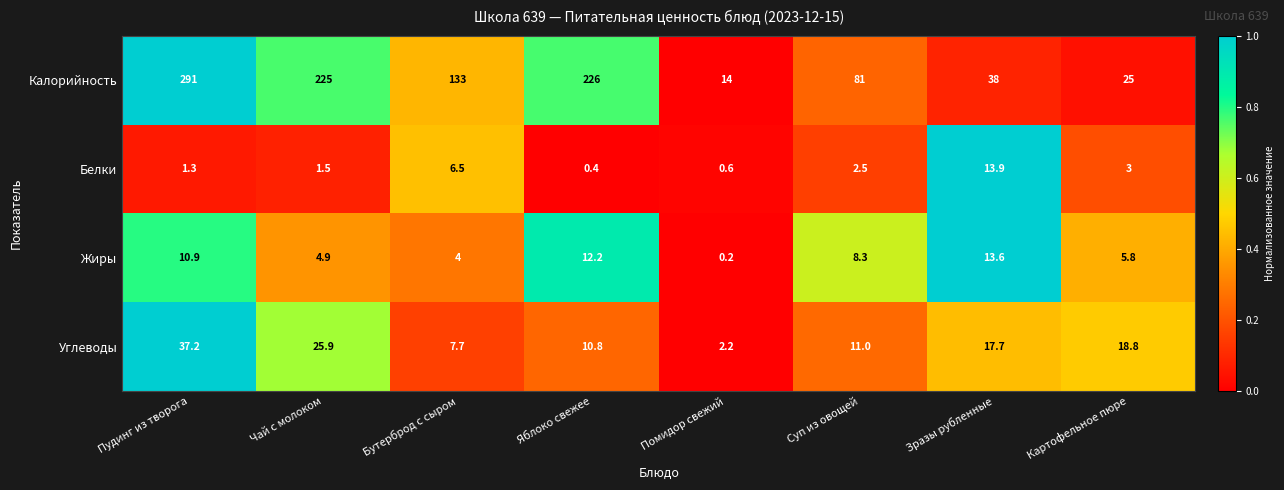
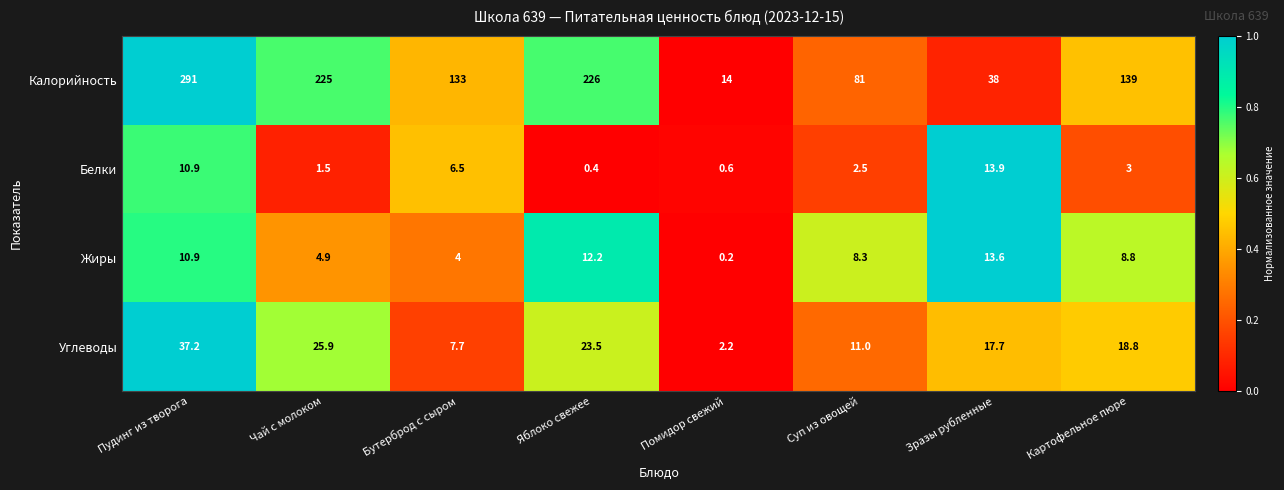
Калорийность, Картофельное пюре: 25 -> 139
Белки, Пудинг из творога: 1.3 -> 10.9
Жиры, Картофельное пюре: 5.8 -> 8.8
Углеводы, Яблоко свежее: 10.8 -> 23.5
